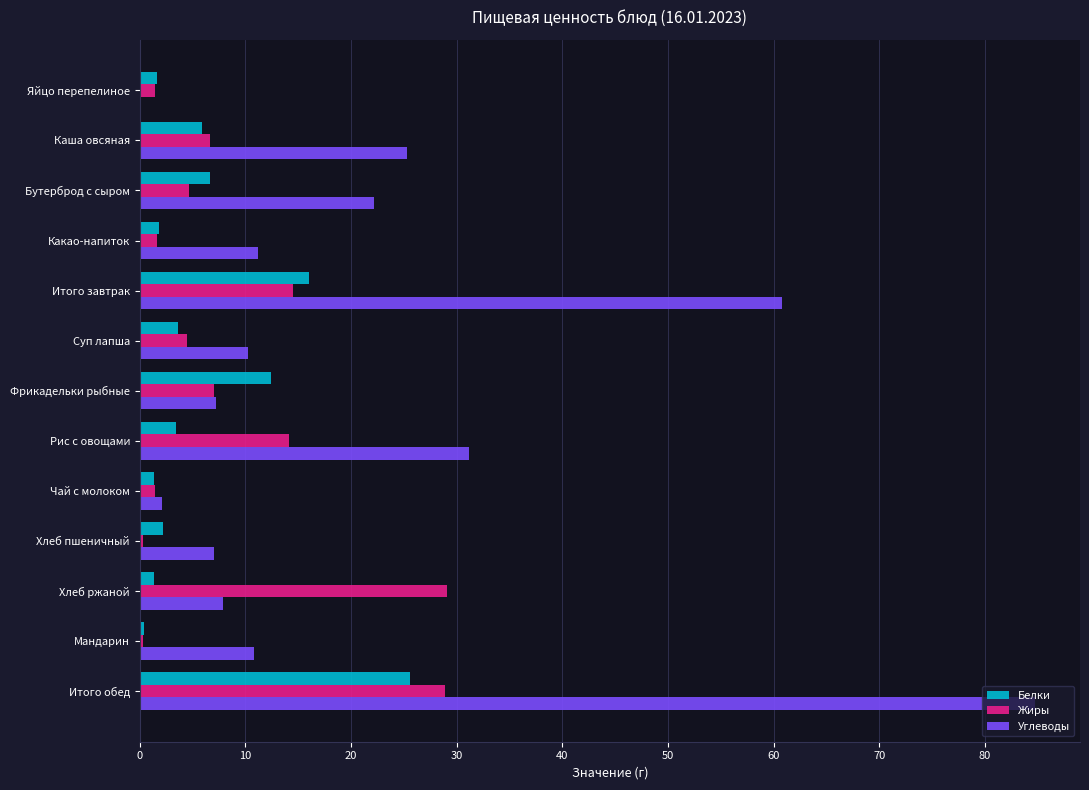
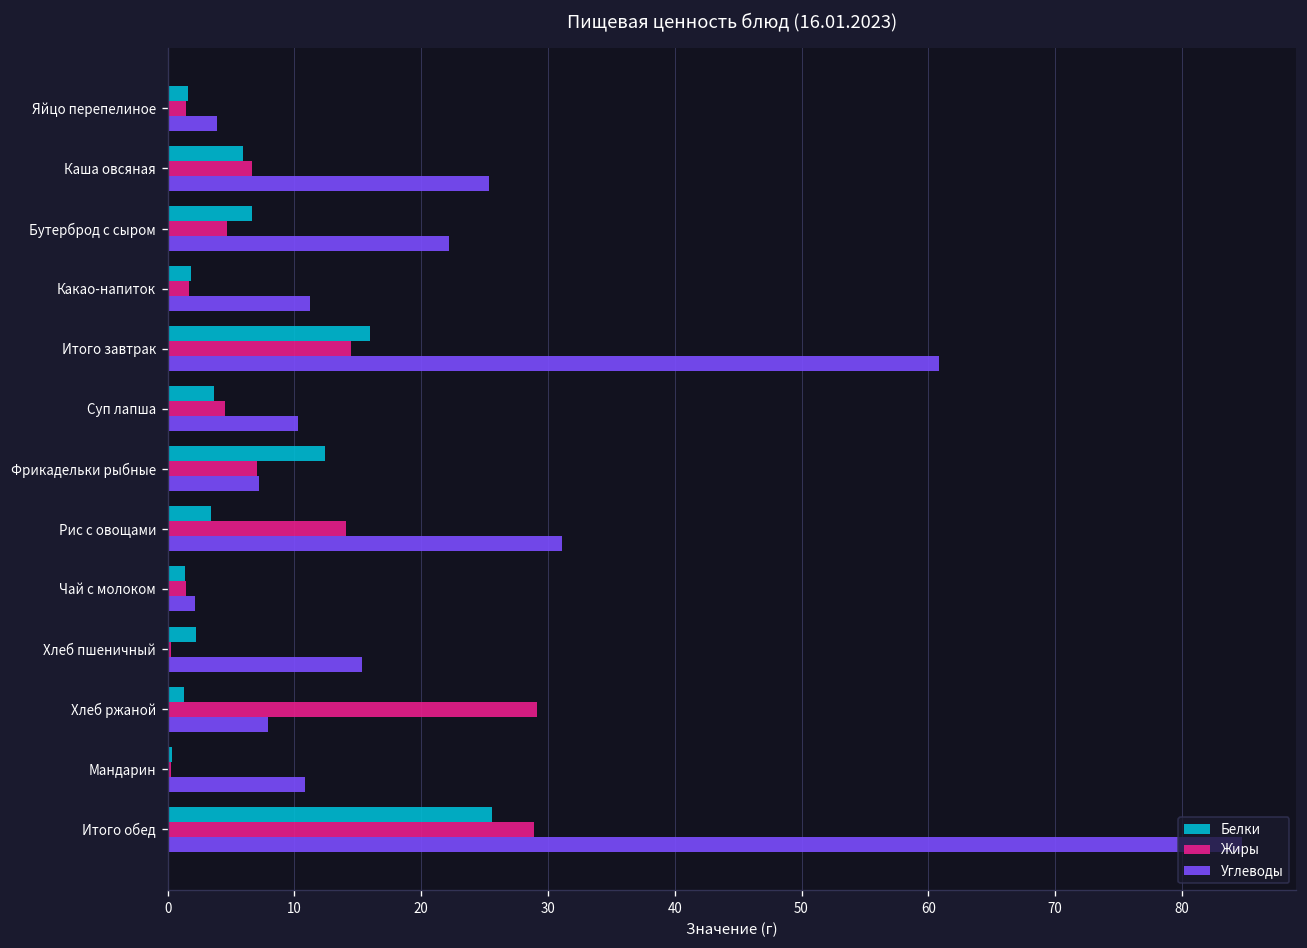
Углеводы, Яйцо перепелиное: 0.1 -> 3.9
Углеводы, Хлеб пшеничный: 7.0 -> 15.3
